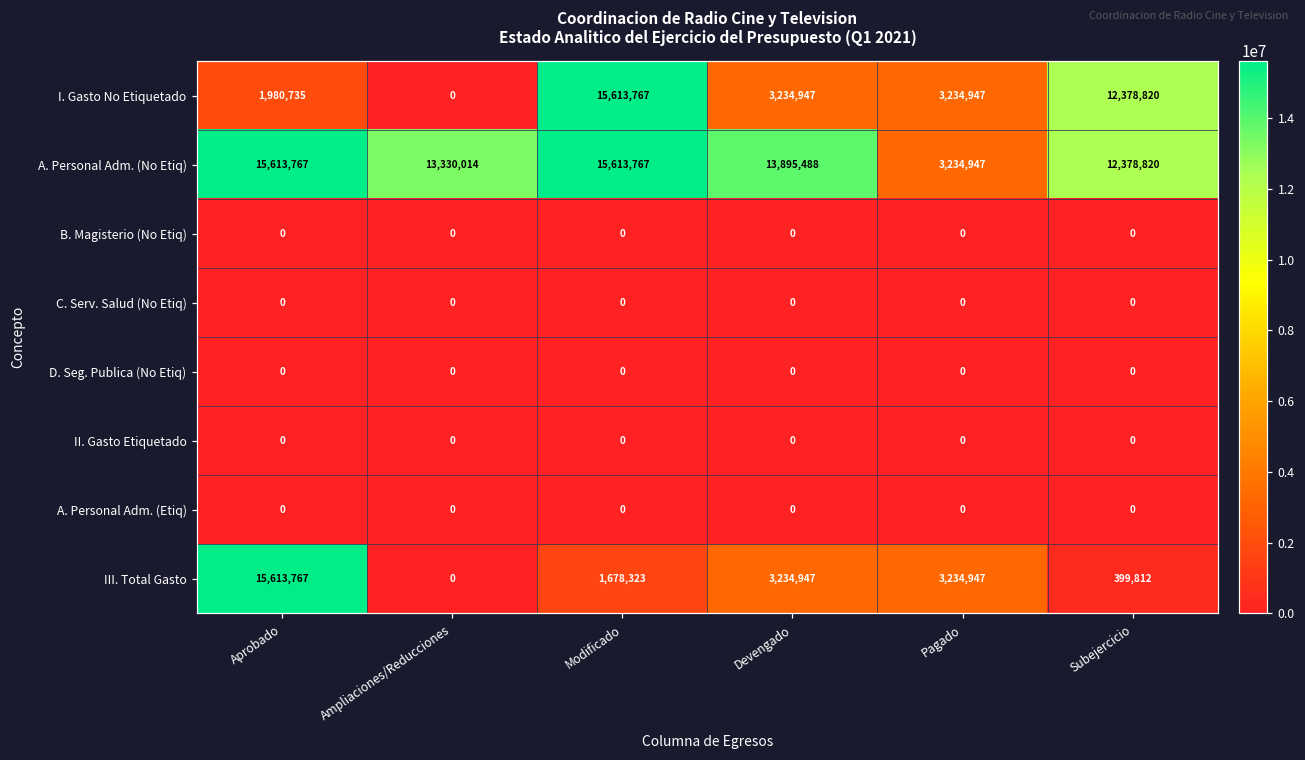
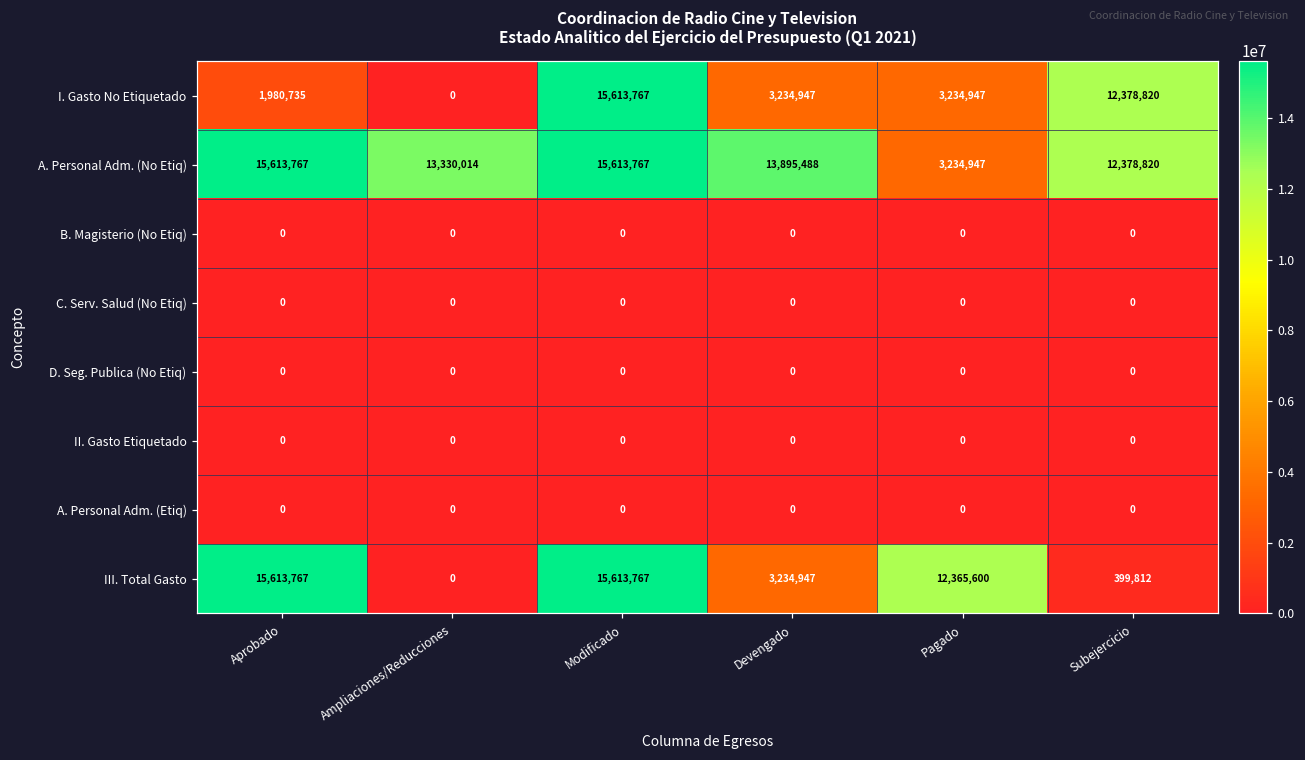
III. Total Gasto, Modificado: 1,678,323 -> 15,613,767
III. Total Gasto, Pagado: 3,234,947 -> 12,365,600
